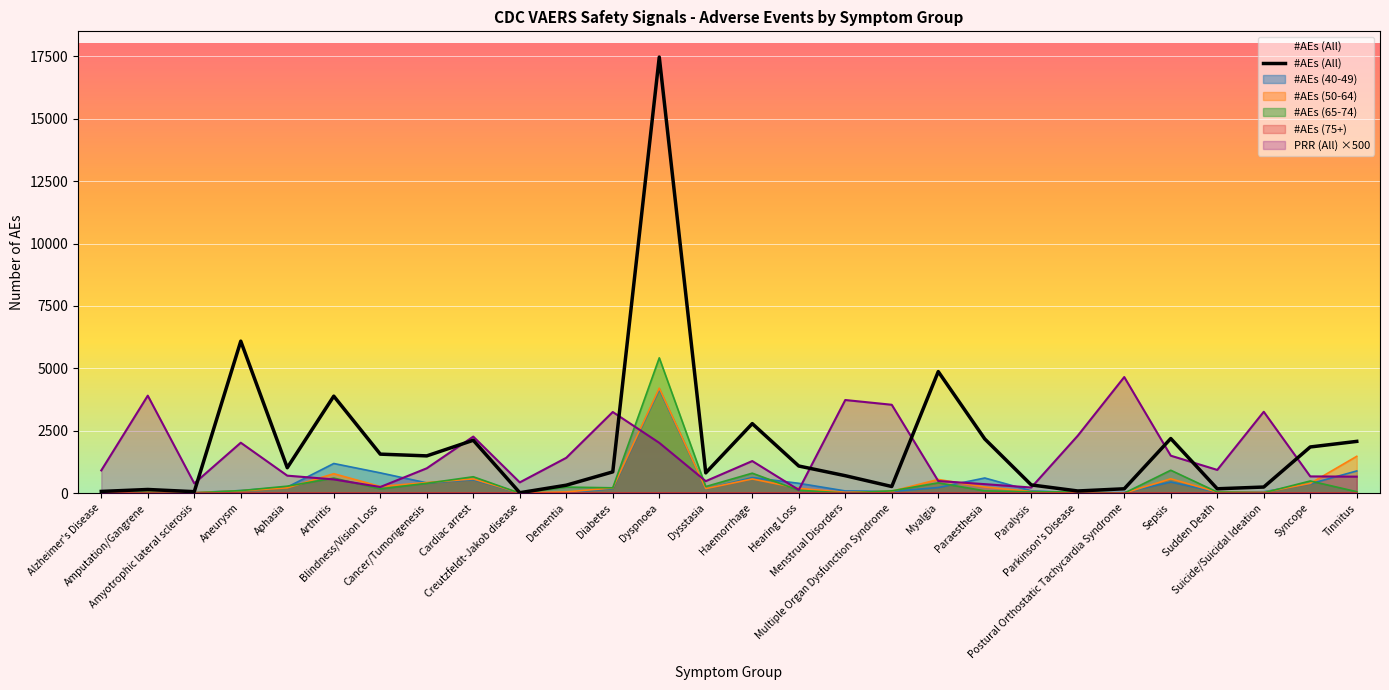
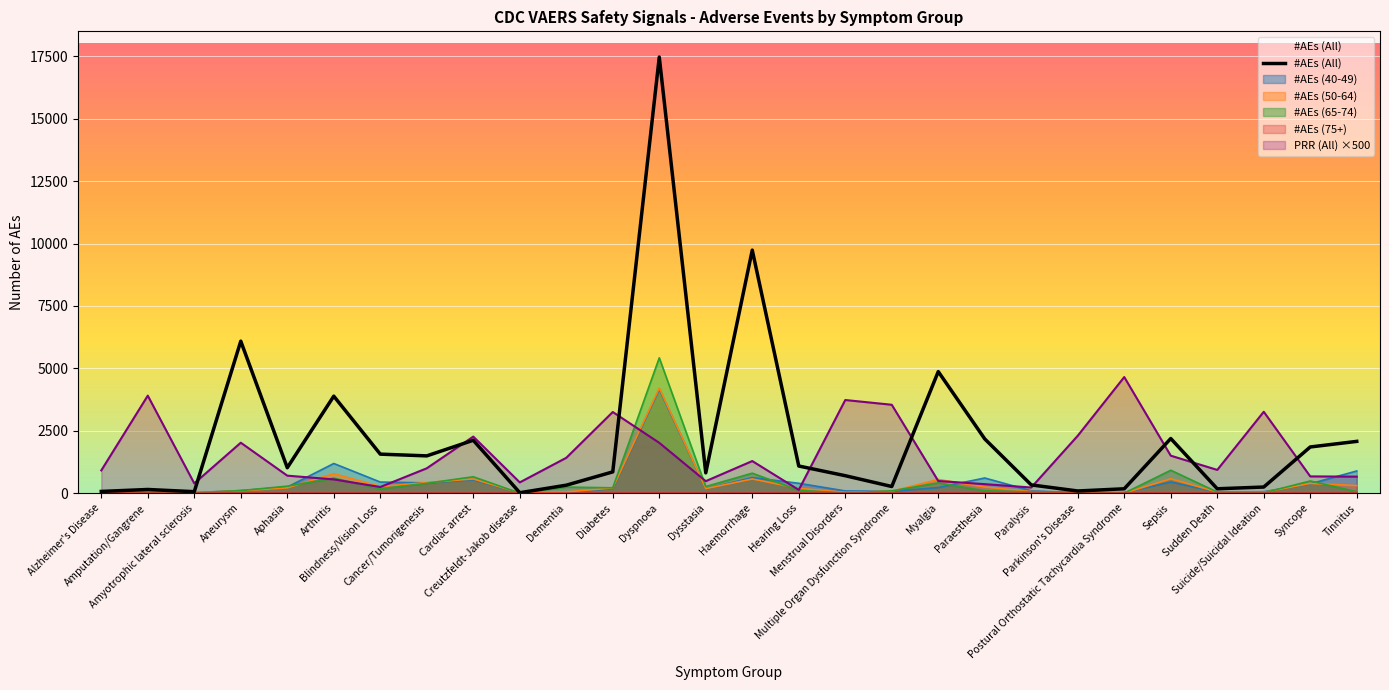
#AEs (40-49), Blindness/Vision Loss: 800 -> 400
#AEs (All), Haemorrhage: 2800 -> 9700
#AEs (50-64), Tinnitus: 1500 -> 300
